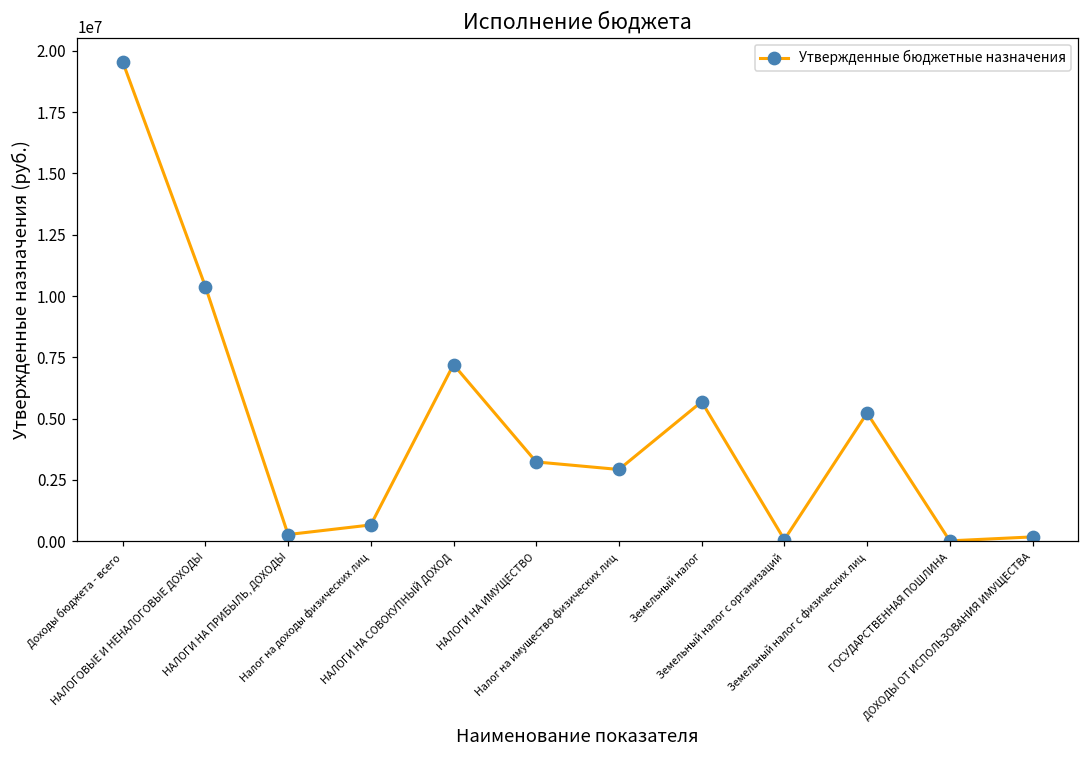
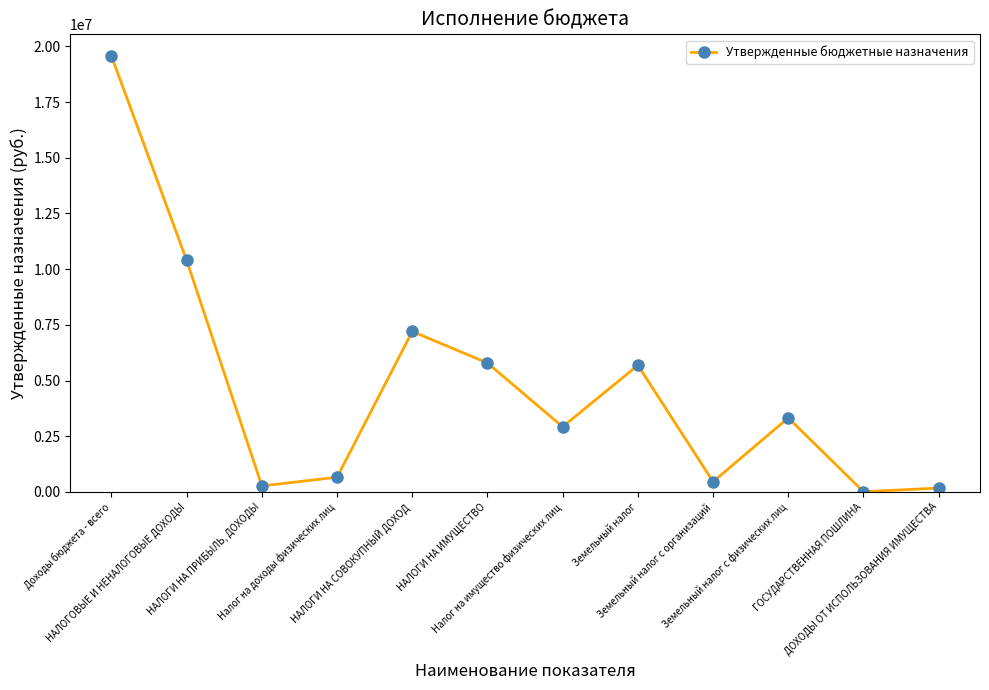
НАЛОГИ НА ИМУЩЕСТВО: 3200000 -> 5800000
Земельный налог с организаций: 100000 -> 500000
Земельный налог с физических лиц: 5200000 -> 3300000
